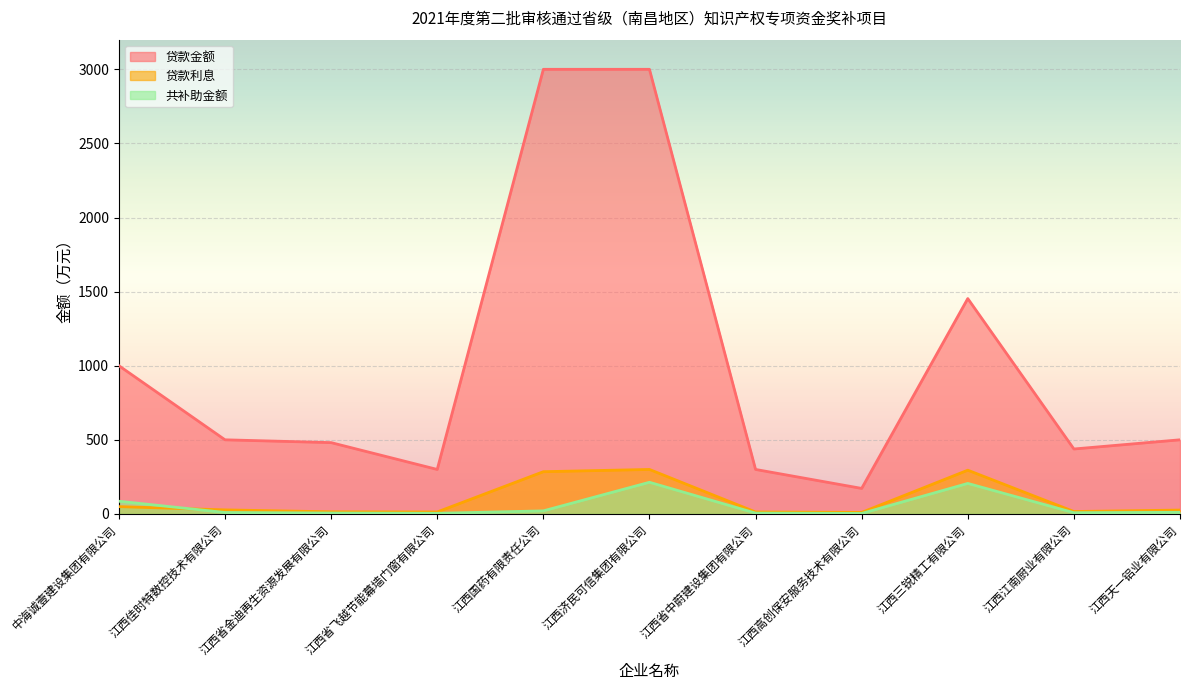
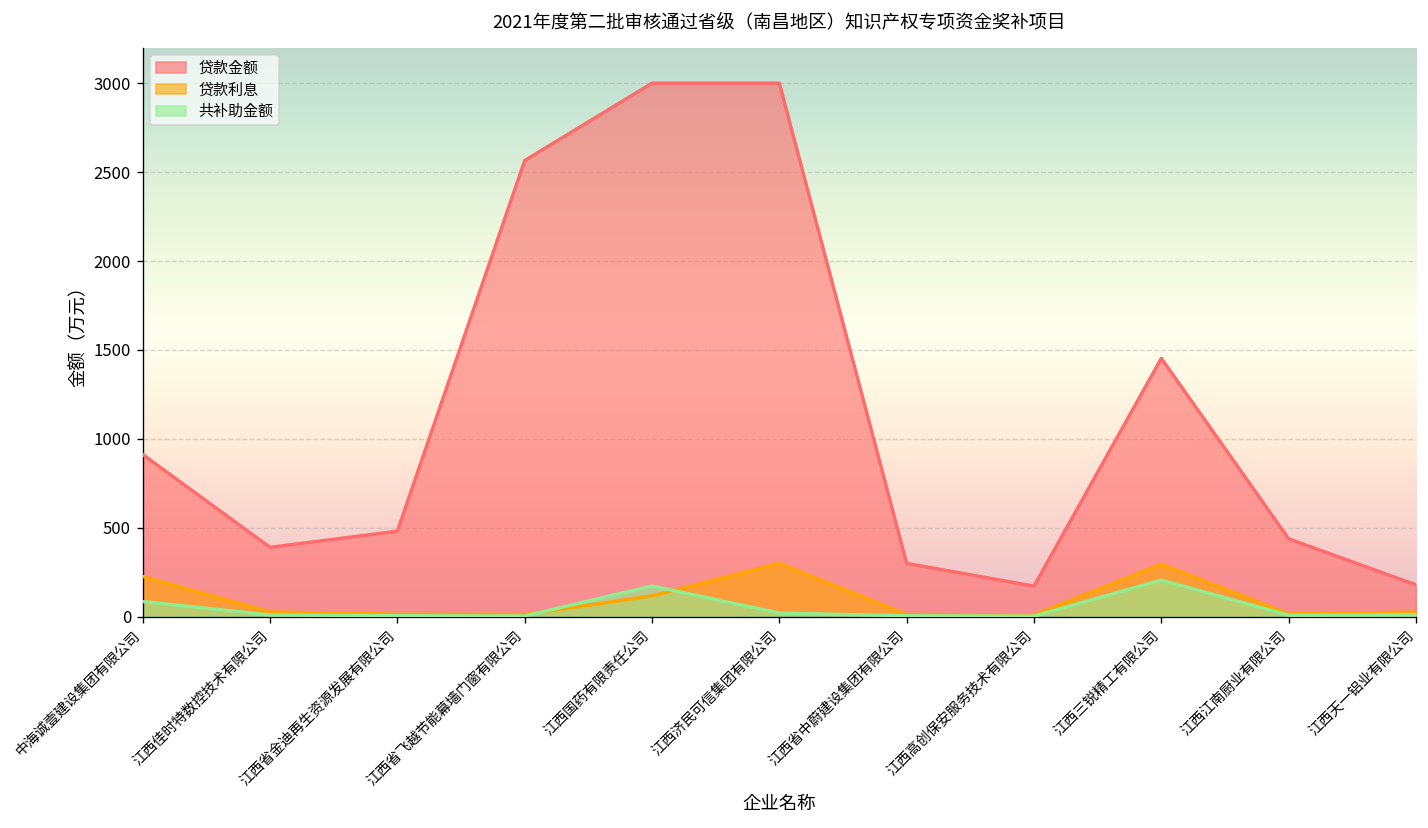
贷款金额, 中海诚壹建设集团有限公司: 1000 -> 910
贷款利息, 中海诚壹建设集团有限公司: 50 -> 230
贷款金额, 江西佳时特数控技术有限公司: 500 -> 390
贷款金额, 江西省飞越节能幕墙门窗有限公司: 300 -> 2570
贷款利息, 江西国药有限责任公司: 280 -> 120
共补助金额, 江西国药有限责任公司: 20 -> 170
共补助金额, 江西济民可信集团有限公司: 210 -> 20
贷款金额, 江西天一铝业有限公司: 500 -> 180
